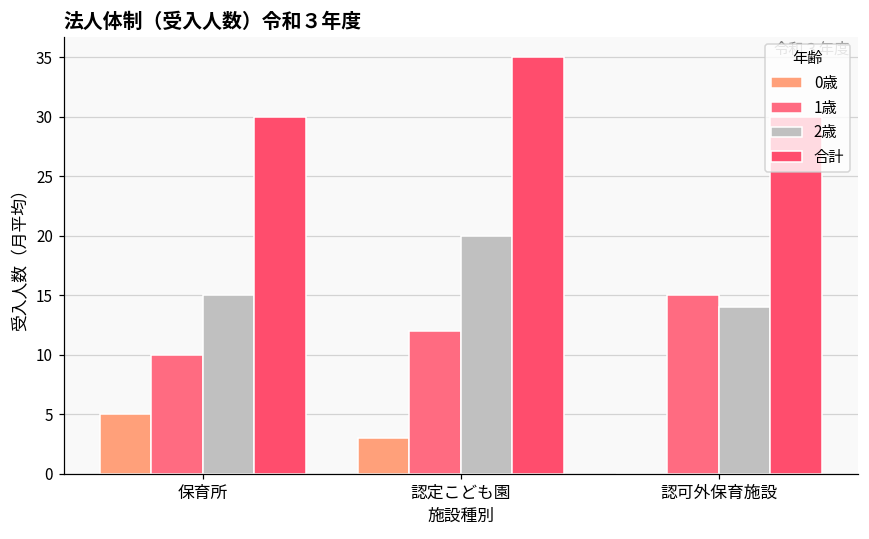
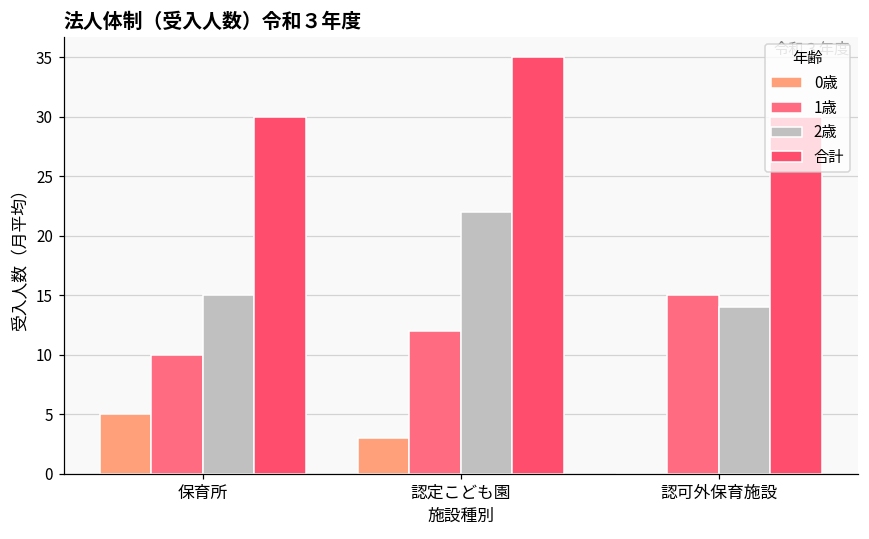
2歳, 認定こども園: 20 -> 22
